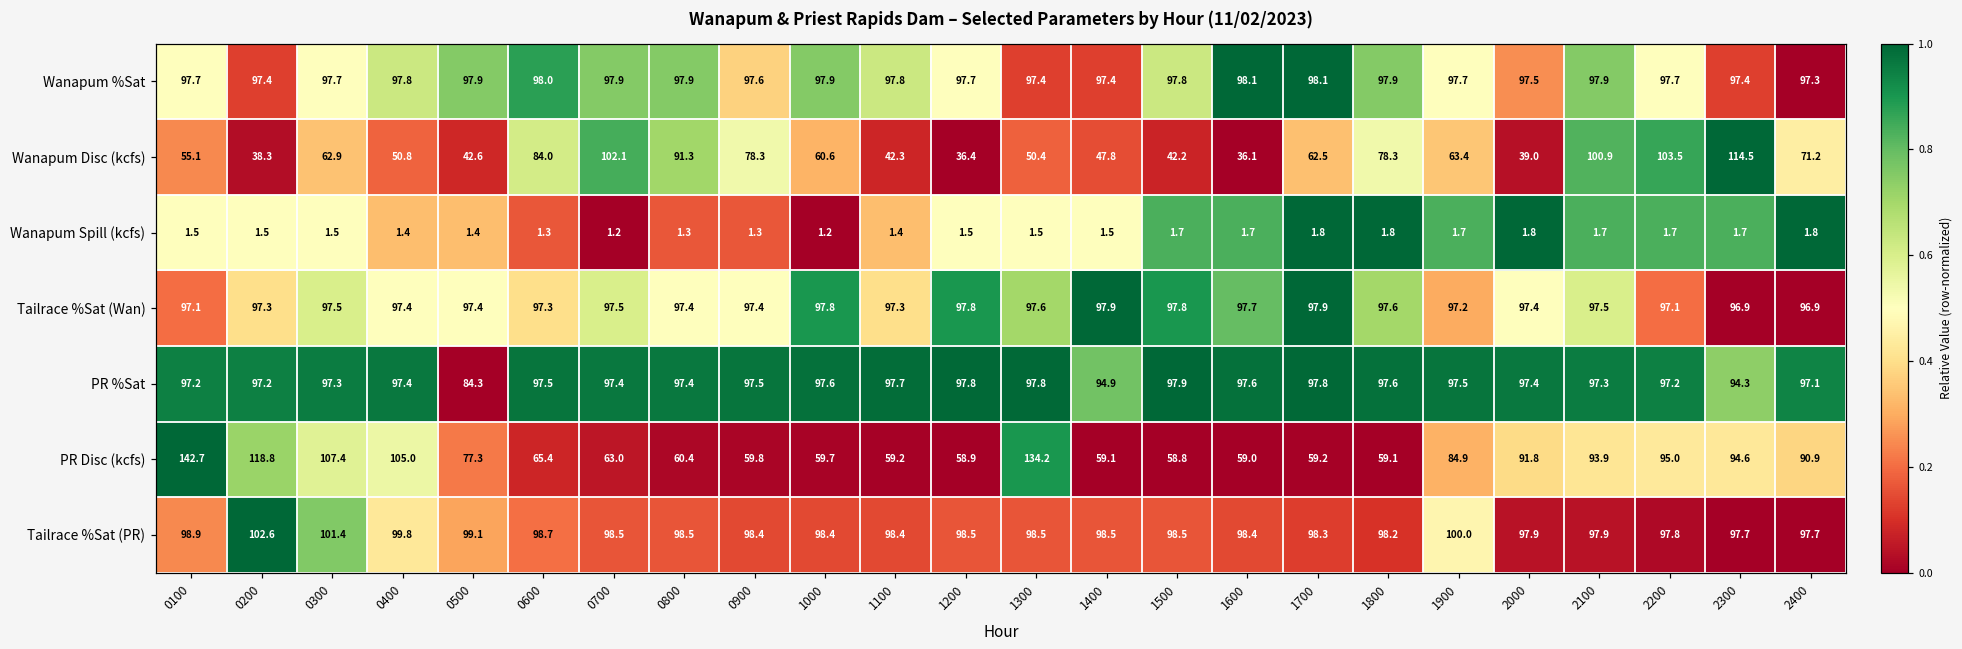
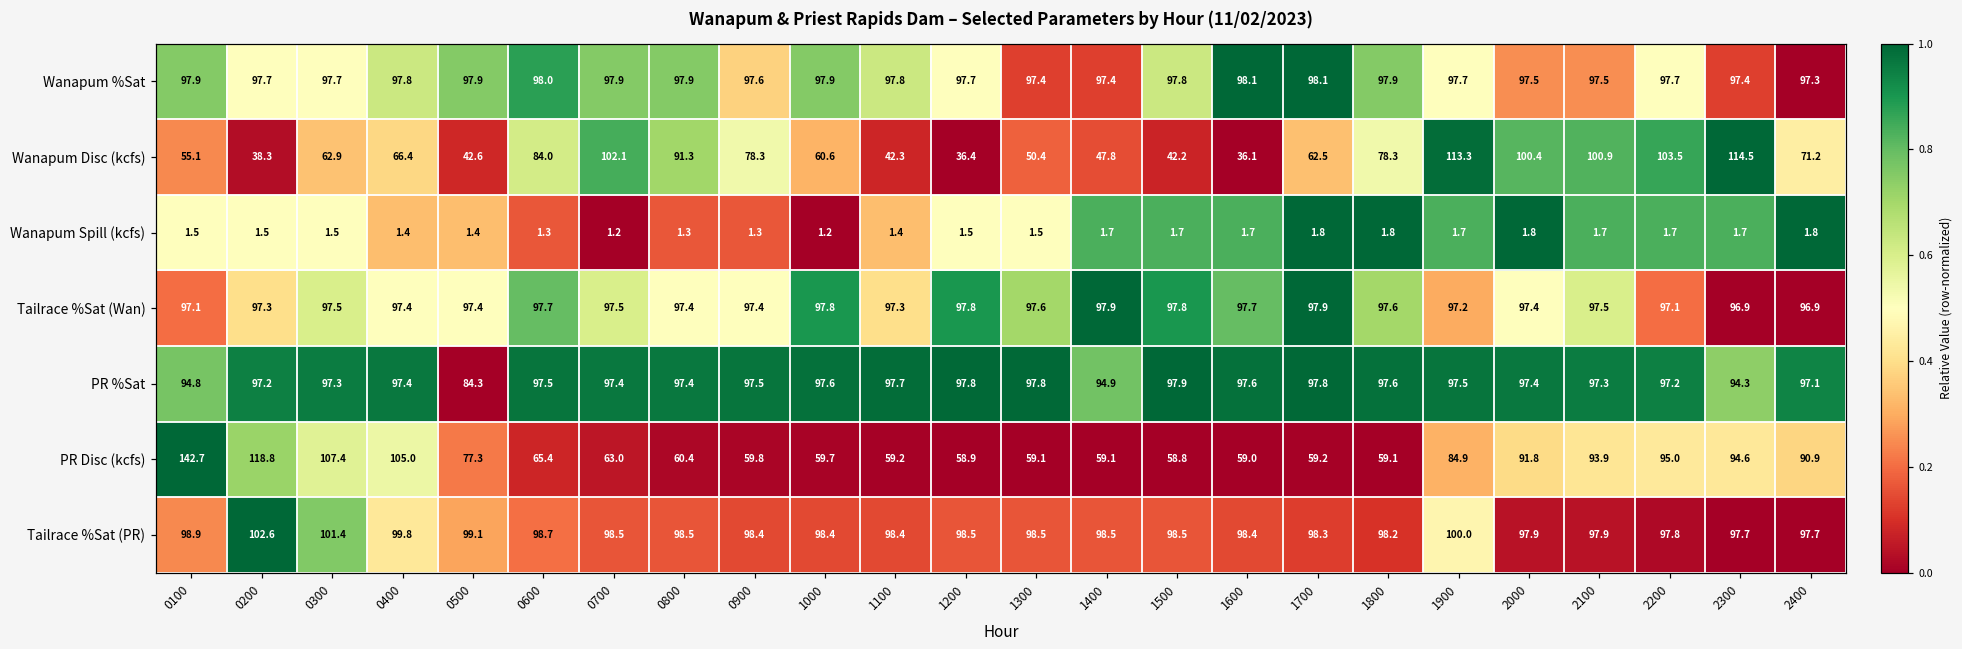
Wanapum %Sat, 0100: 97.7 -> 97.9
Wanapum %Sat, 0200: 97.4 -> 97.7
Wanapum %Sat, 2100: 97.9 -> 97.5
Wanapum Disc (kcfs), 0400: 50.8 -> 66.4
Wanapum Disc (kcfs), 1900: 63.4 -> 113.3
Wanapum Disc (kcfs), 2000: 39.0 -> 100.4
Wanapum Spill (kcfs), 1400: 1.5 -> 1.7
Tailrace %Sat (Wan), 0600: 97.3 -> 97.7
PR %Sat, 0100: 97.2 -> 94.8
PR Disc (kcfs), 1300: 134.2 -> 59.1
